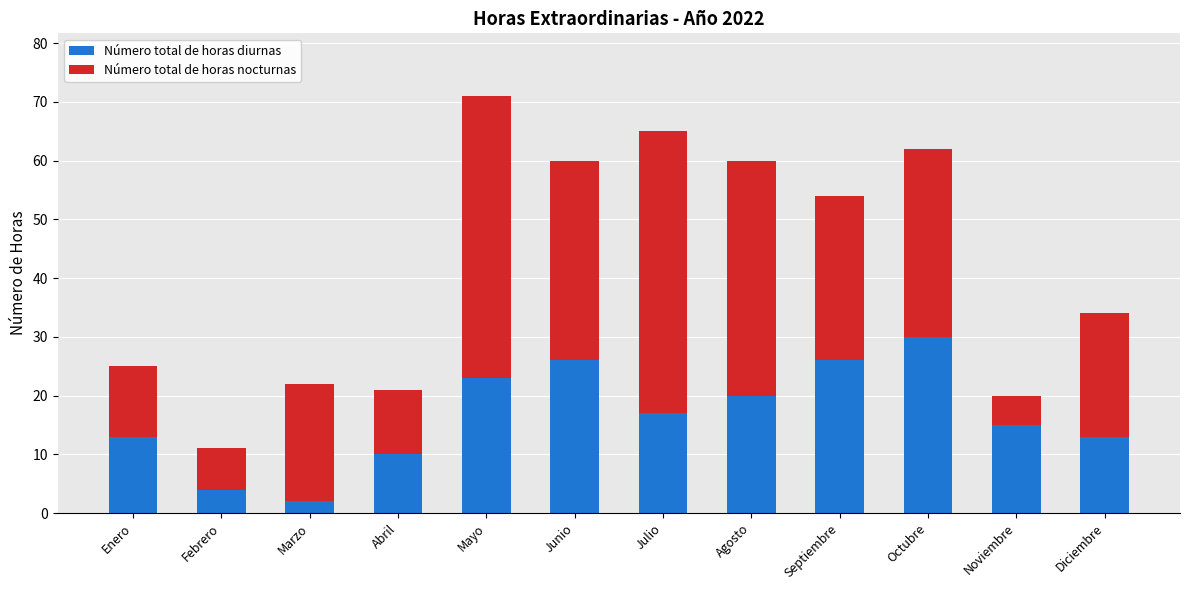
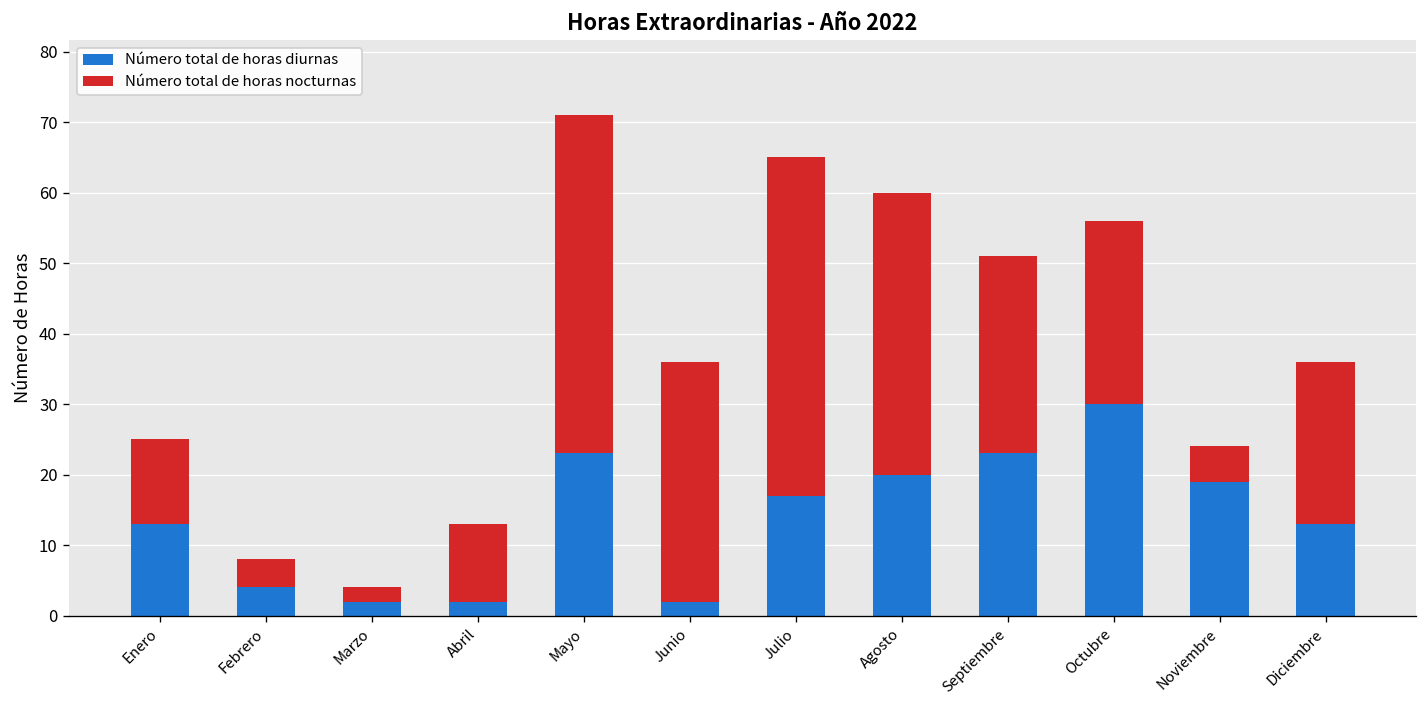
Número total de horas nocturnas, Febrero: 7 -> 4
Número total de horas nocturnas, Marzo: 20 -> 2
Número total de horas diurnas, Abril: 10 -> 2
Número total de horas diurnas, Junio: 26 -> 2
Número total de horas diurnas, Septiembre: 26 -> 23
Número total de horas nocturnas, Octubre: 32 -> 26
Número total de horas diurnas, Noviembre: 15 -> 19
Número total de horas nocturnas, Diciembre: 21 -> 23
